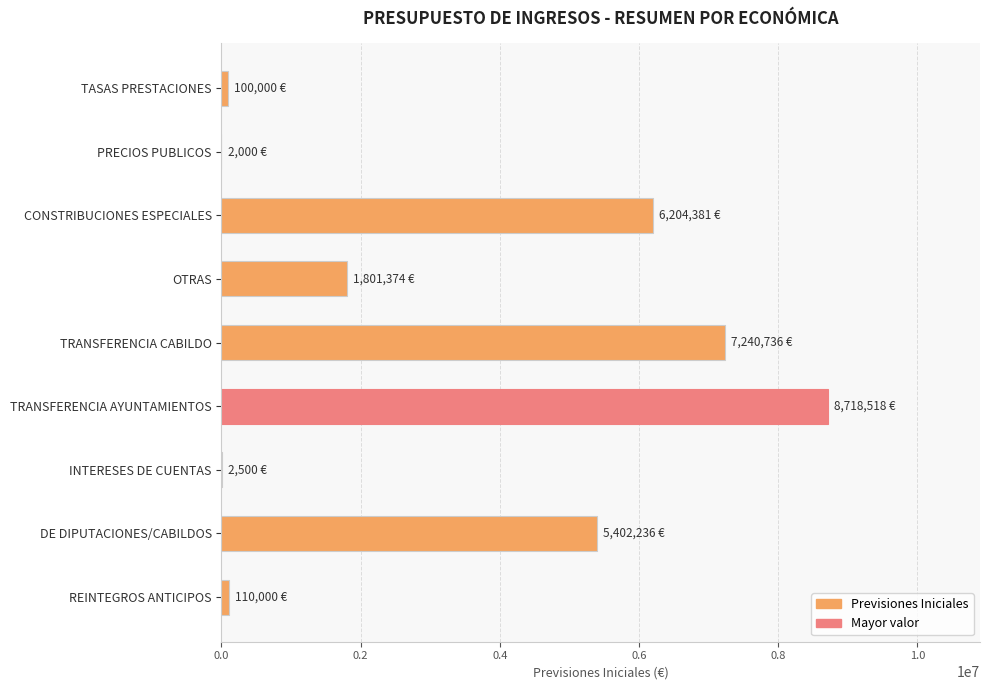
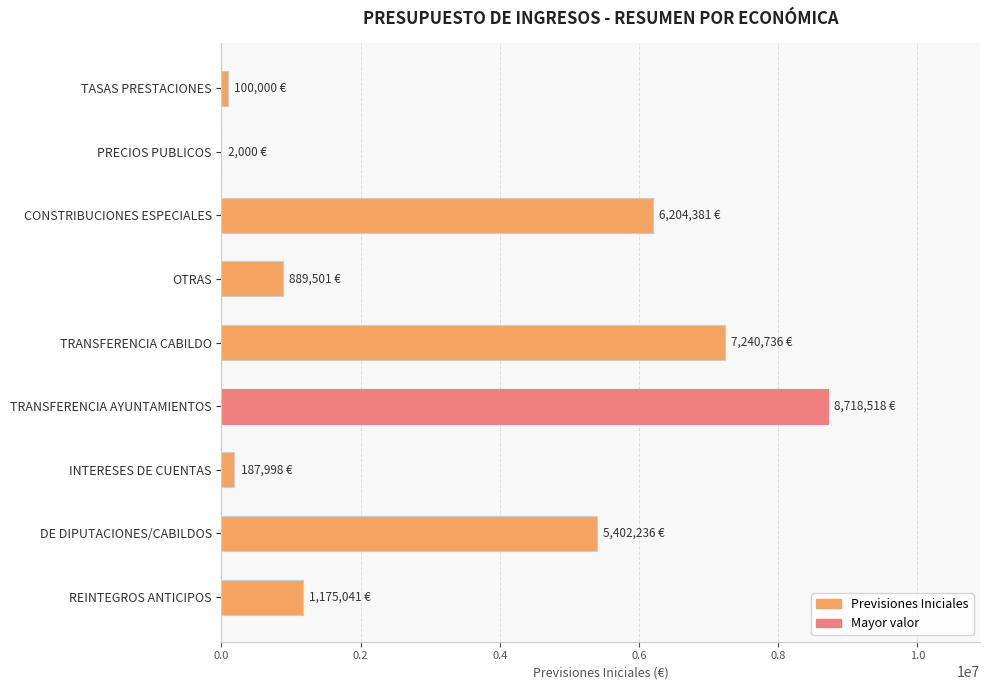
OTRAS: 1,801,374 -> 889,501
INTERESES DE CUENTAS: 2,500 -> 187,998
REINTEGROS ANTICIPOS: 110,000 -> 1,175,041
